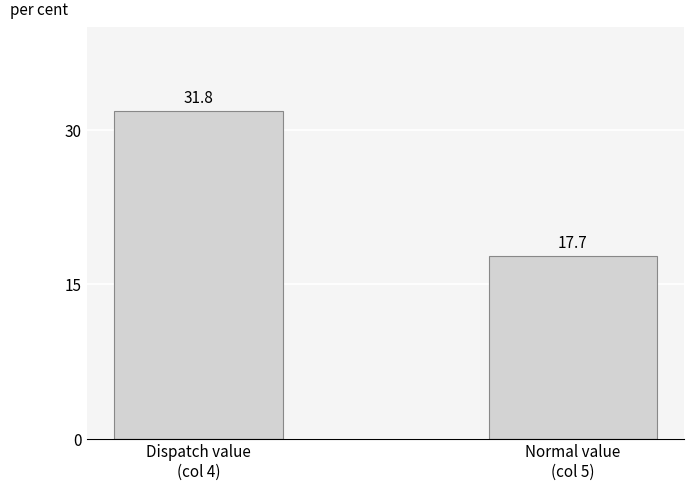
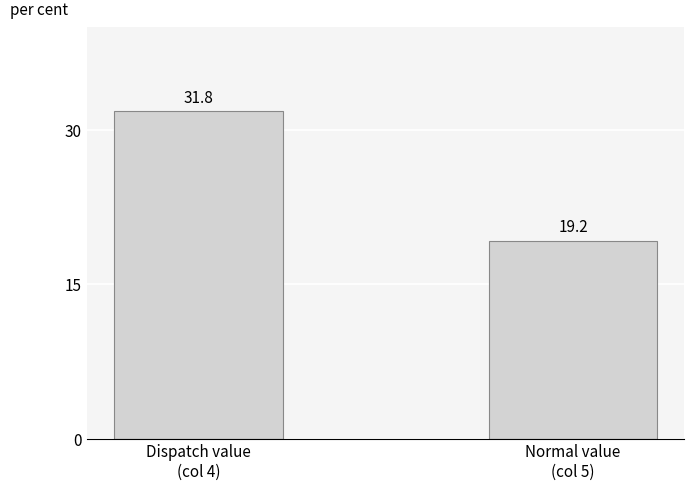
Normal value (col 5): 17.7 -> 19.2
